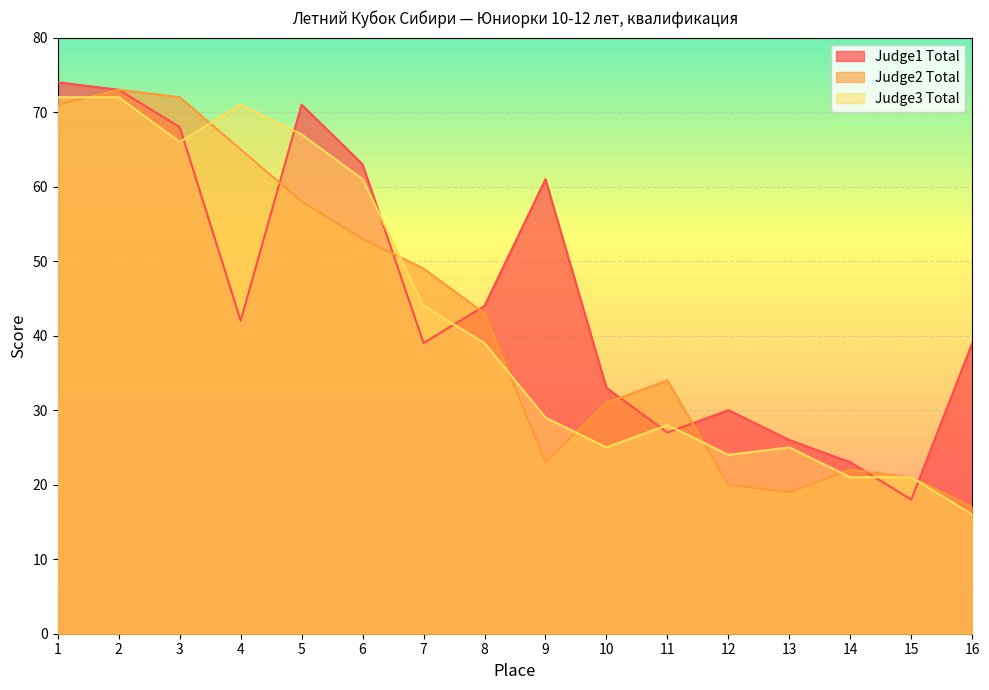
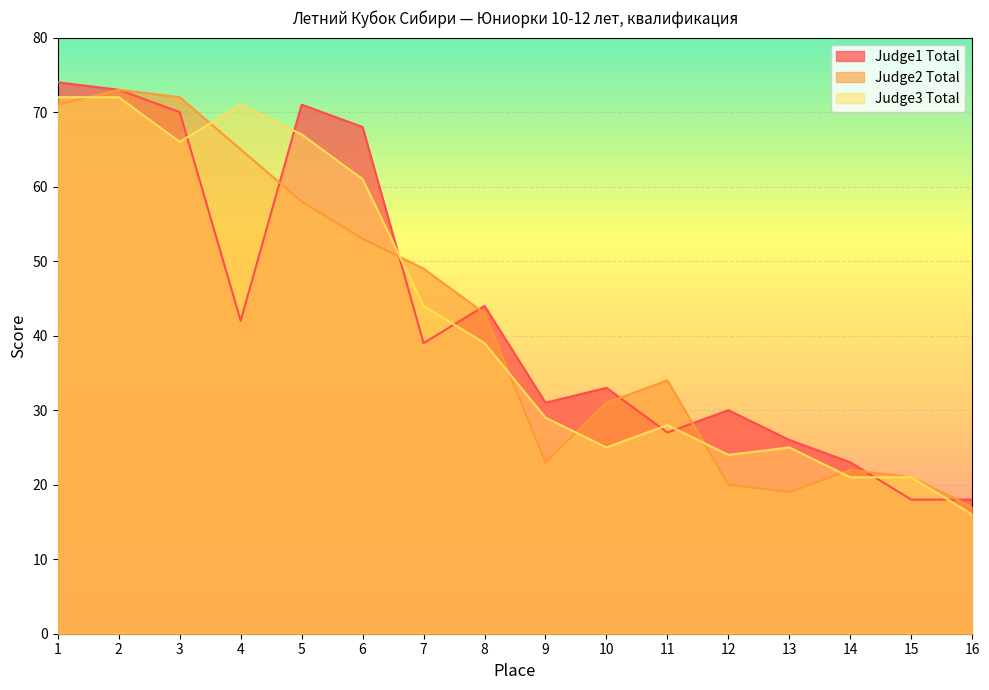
Judge1 Total, 3: 68 -> 70
Judge1 Total, 6: 63 -> 68
Judge1 Total, 9: 61 -> 31
Judge1 Total, 16: 39 -> 18
